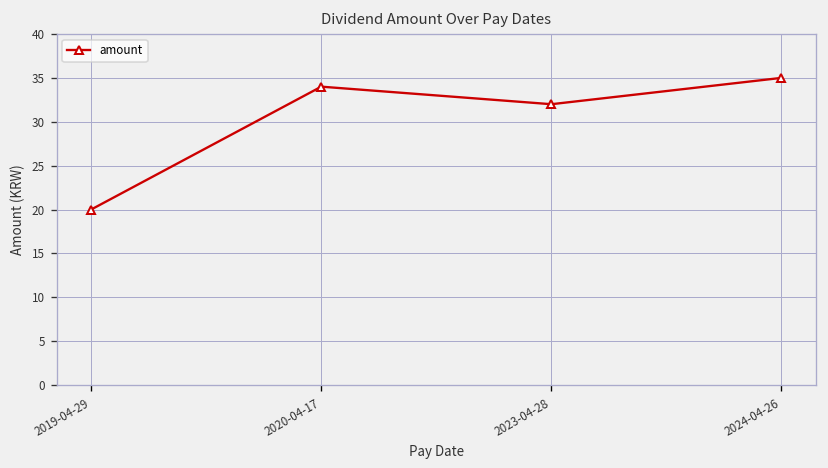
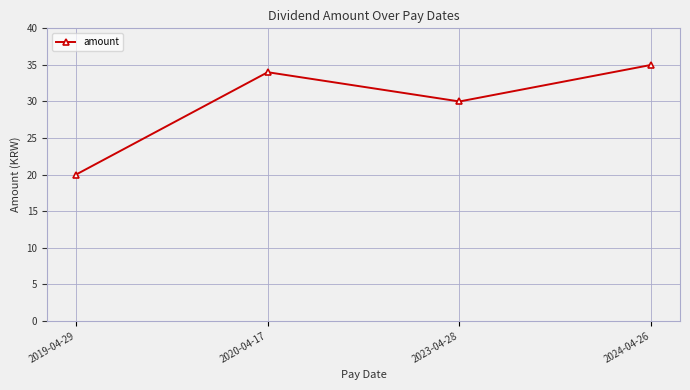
2023-04-28: 32 -> 30
